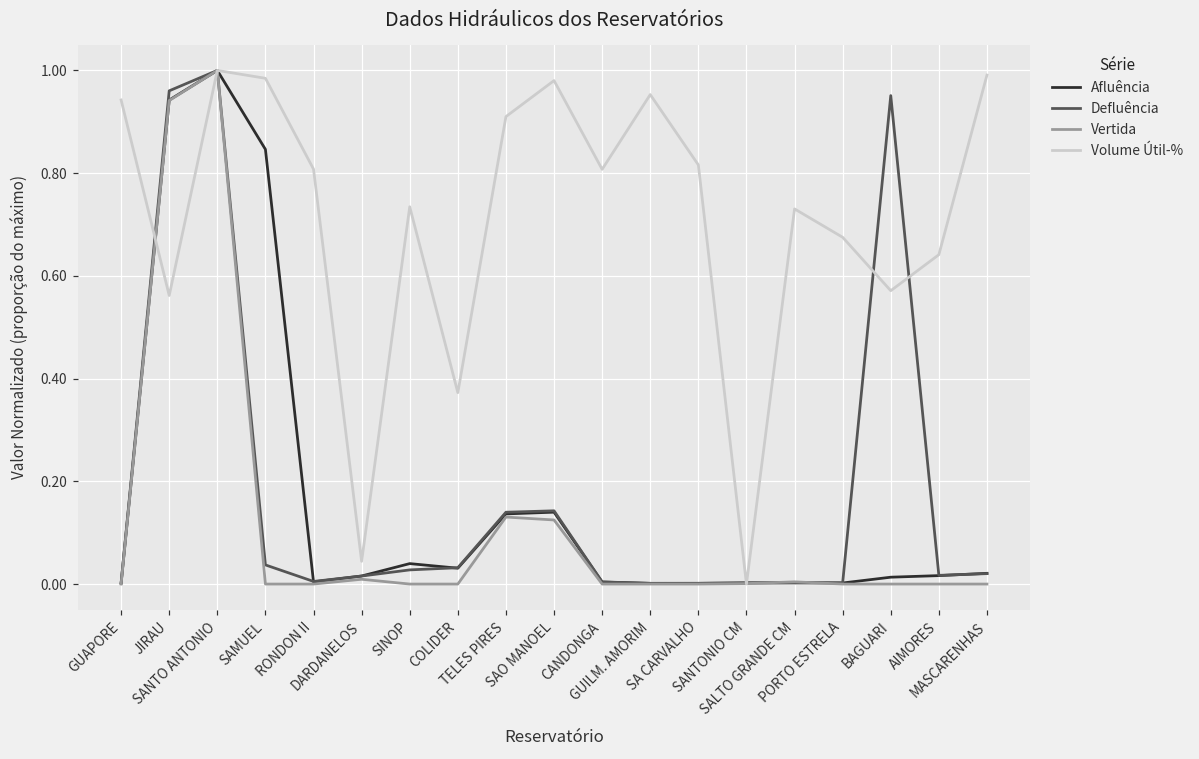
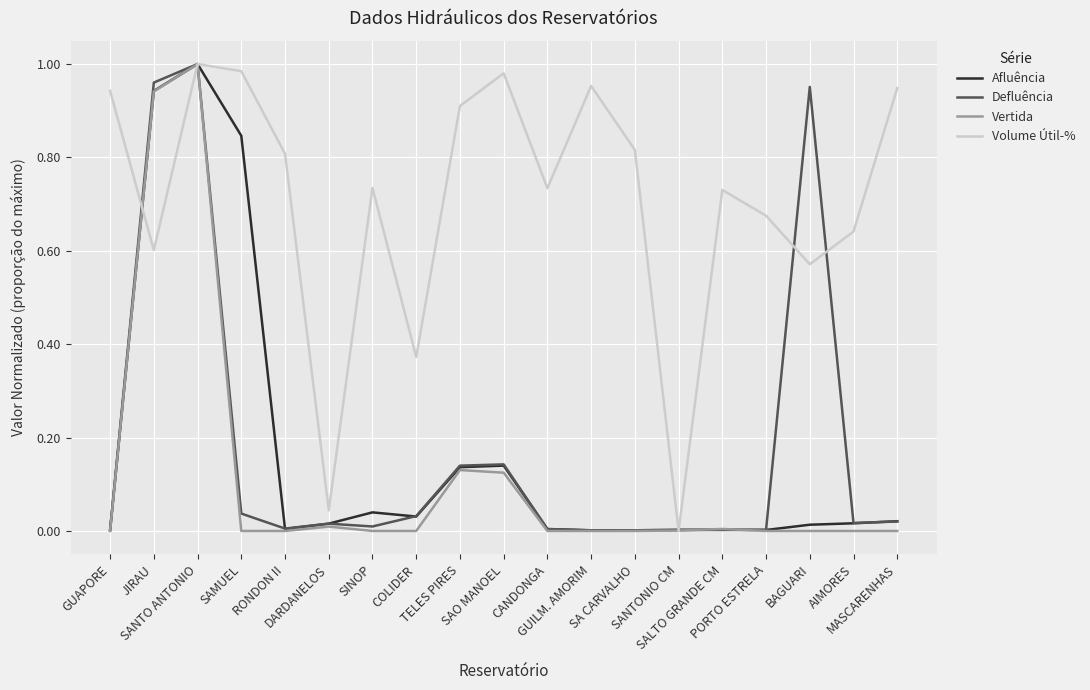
Volume Útil-%, JIRAU: 0.56 -> 0.60
Defluência, SINOP: 0.03 -> 0.01
Volume Útil-%, CANDONGA: 0.81 -> 0.73
Volume Útil-%, MASCARENHAS: 0.99 -> 0.95
